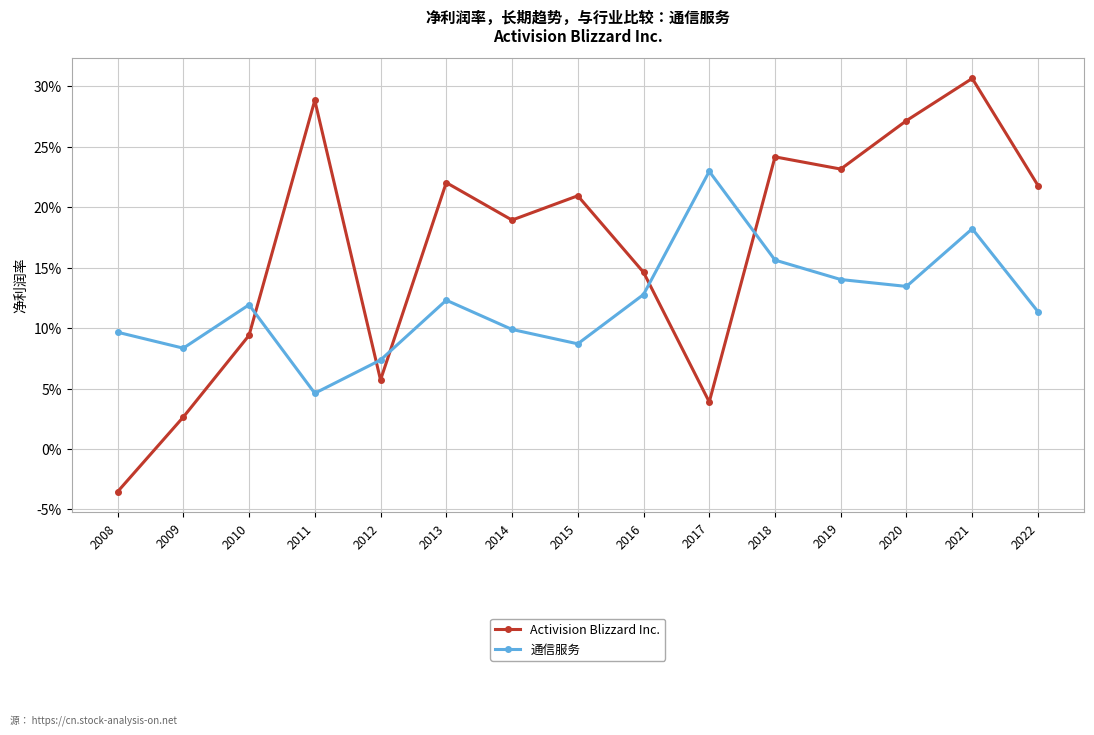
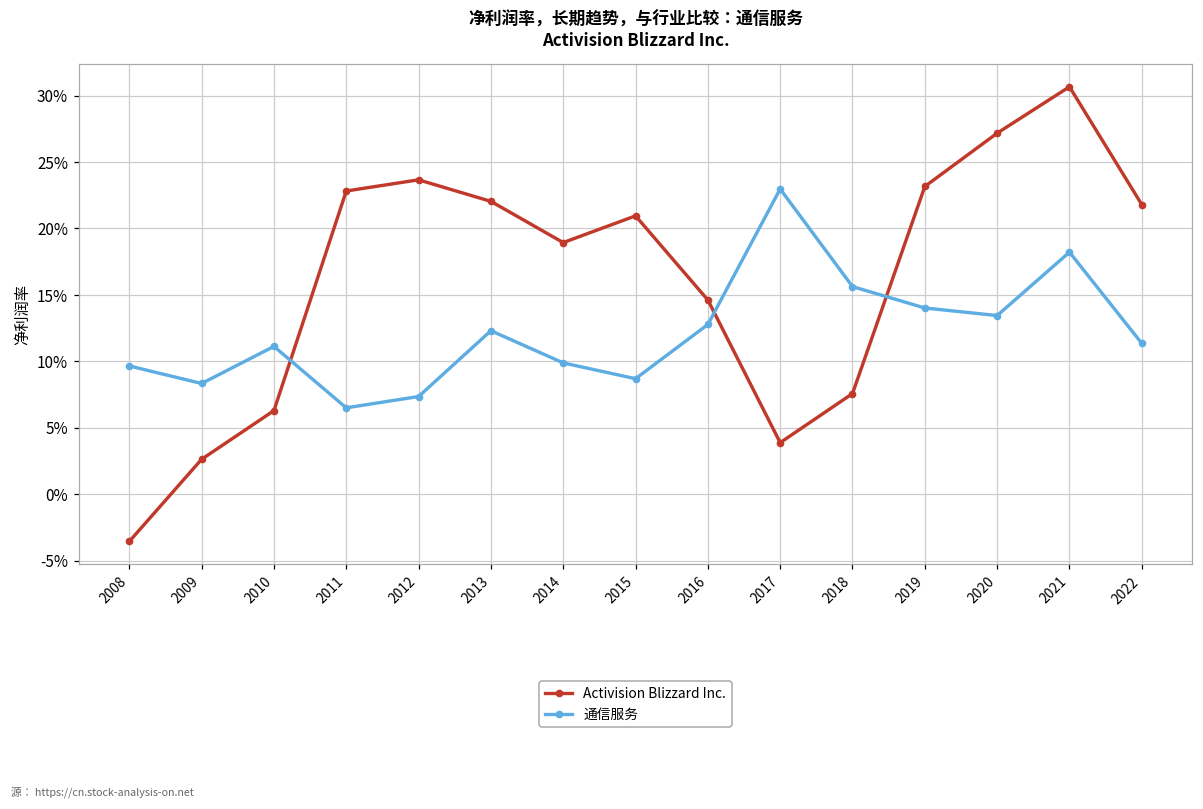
Activision Blizzard Inc., 2010: 9.4% -> 6.3%
通信服务, 2010: 11.9% -> 11.1%
Activision Blizzard Inc., 2011: 28.8% -> 22.8%
通信服务, 2011: 4.6% -> 6.5%
Activision Blizzard Inc., 2012: 5.7% -> 23.7%
Activision Blizzard Inc., 2018: 24.2% -> 7.6%
